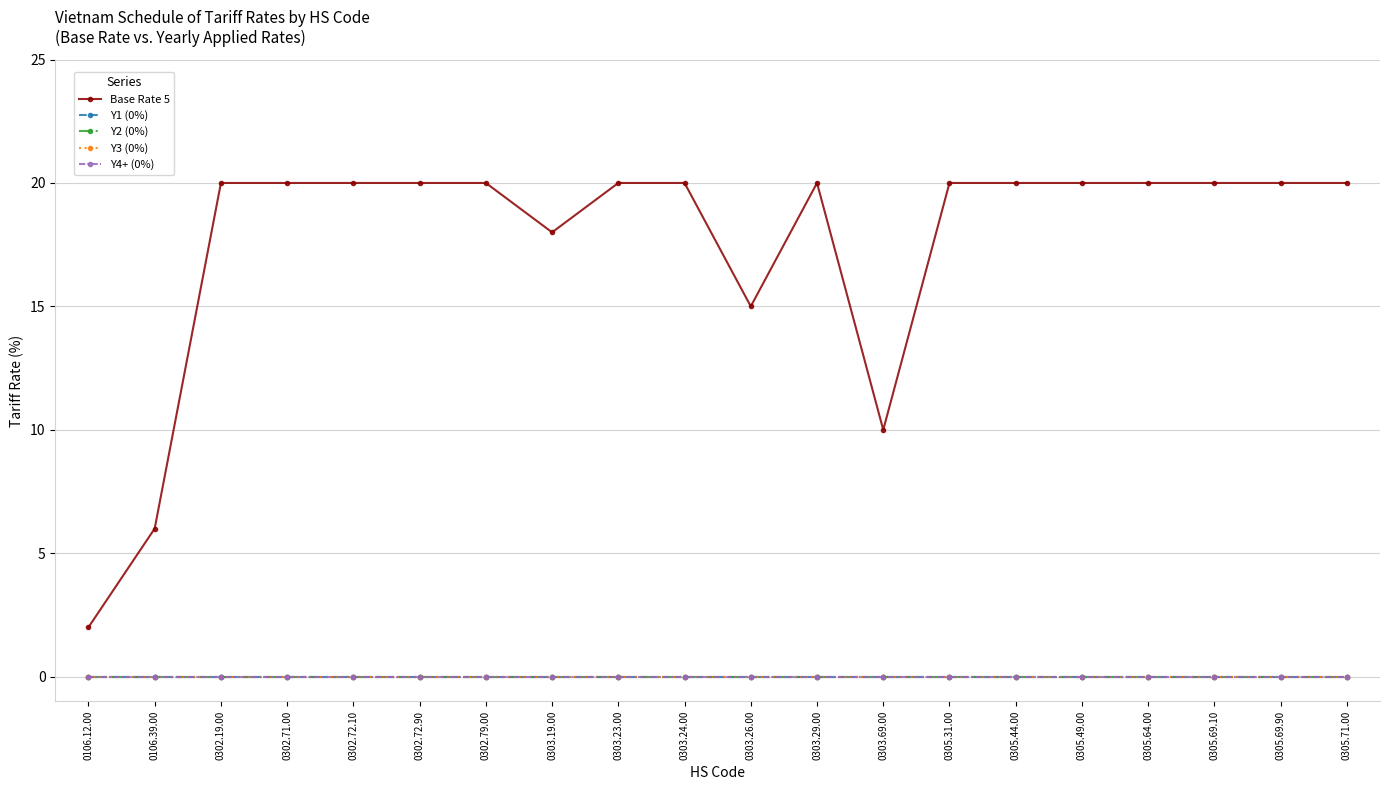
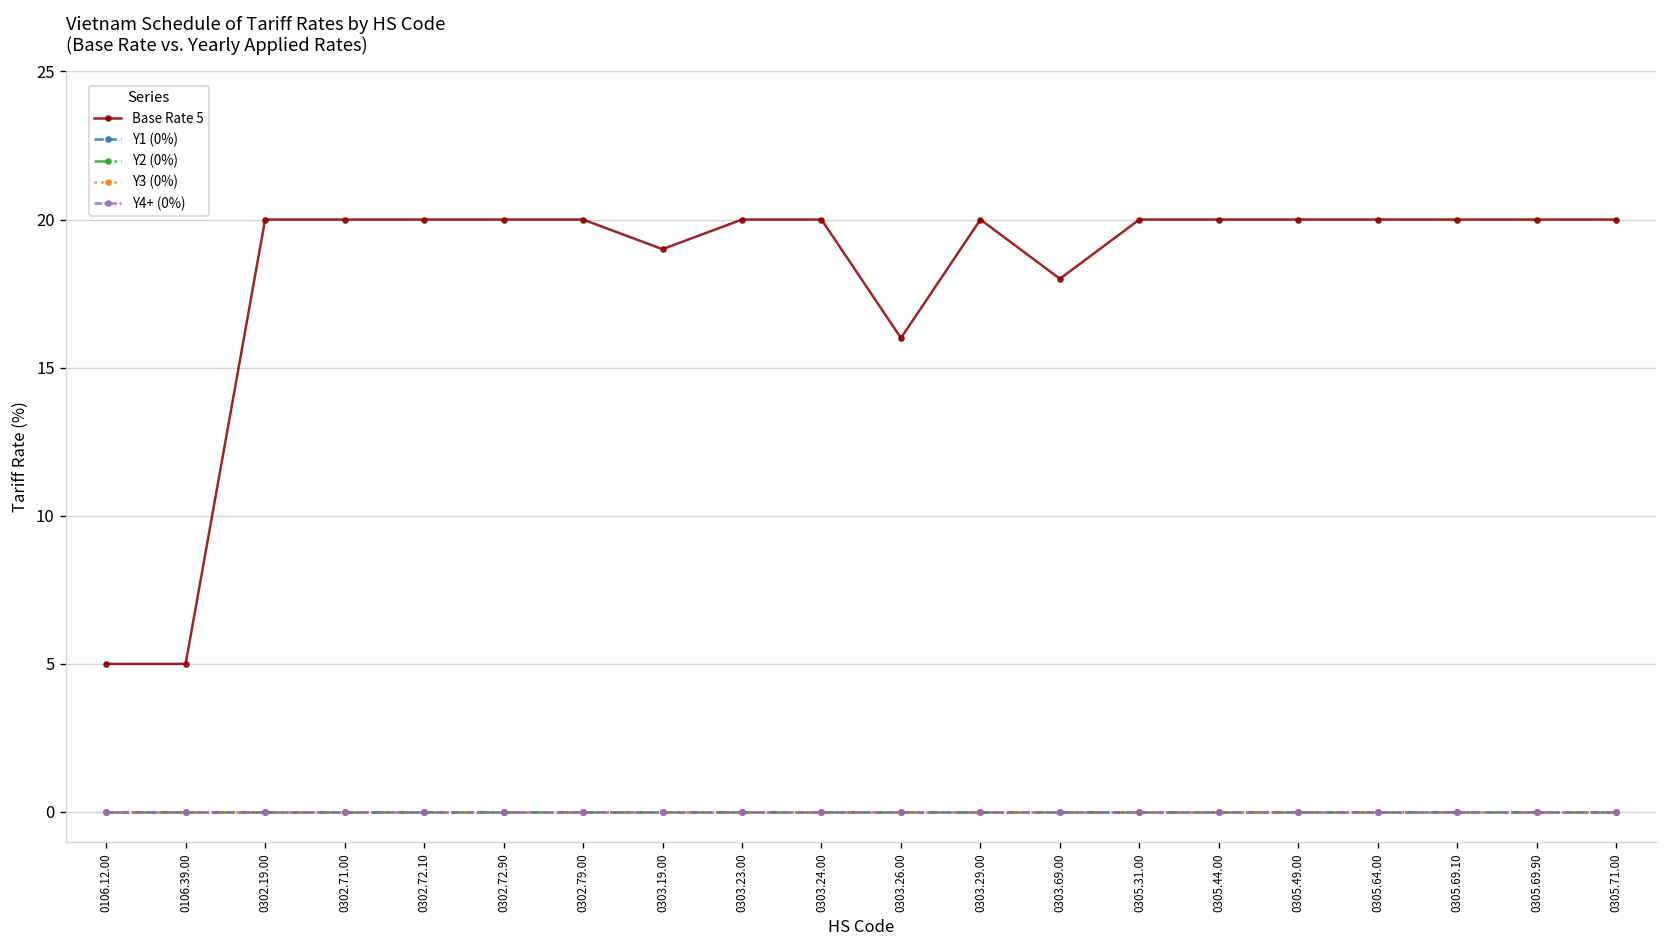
Base Rate 5, 0106.12.00: 2 -> 5
Base Rate 5, 0106.39.00: 6 -> 5
Base Rate 5, 0303.19.00: 18 -> 19
Base Rate 5, 0303.26.00: 15 -> 16
Base Rate 5, 0303.69.00: 10 -> 18
